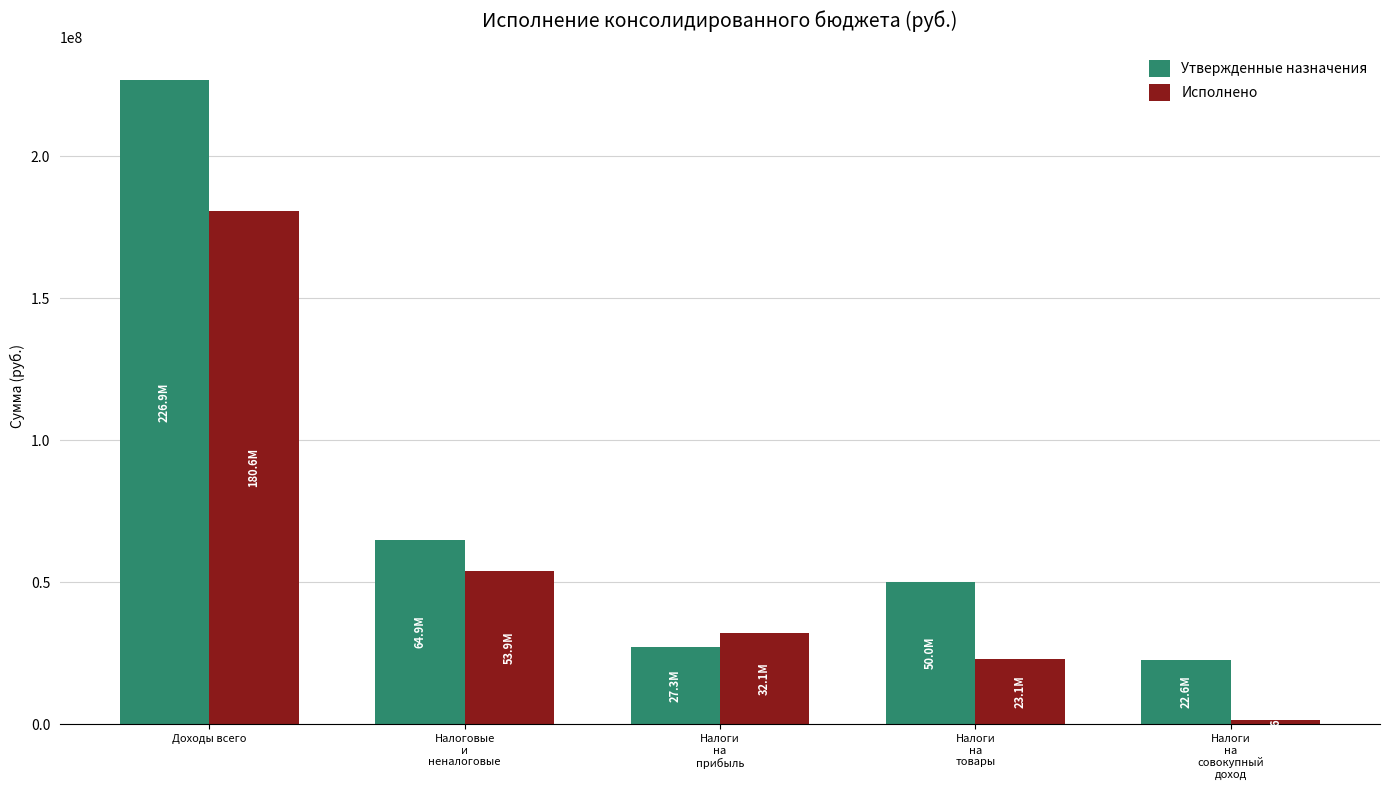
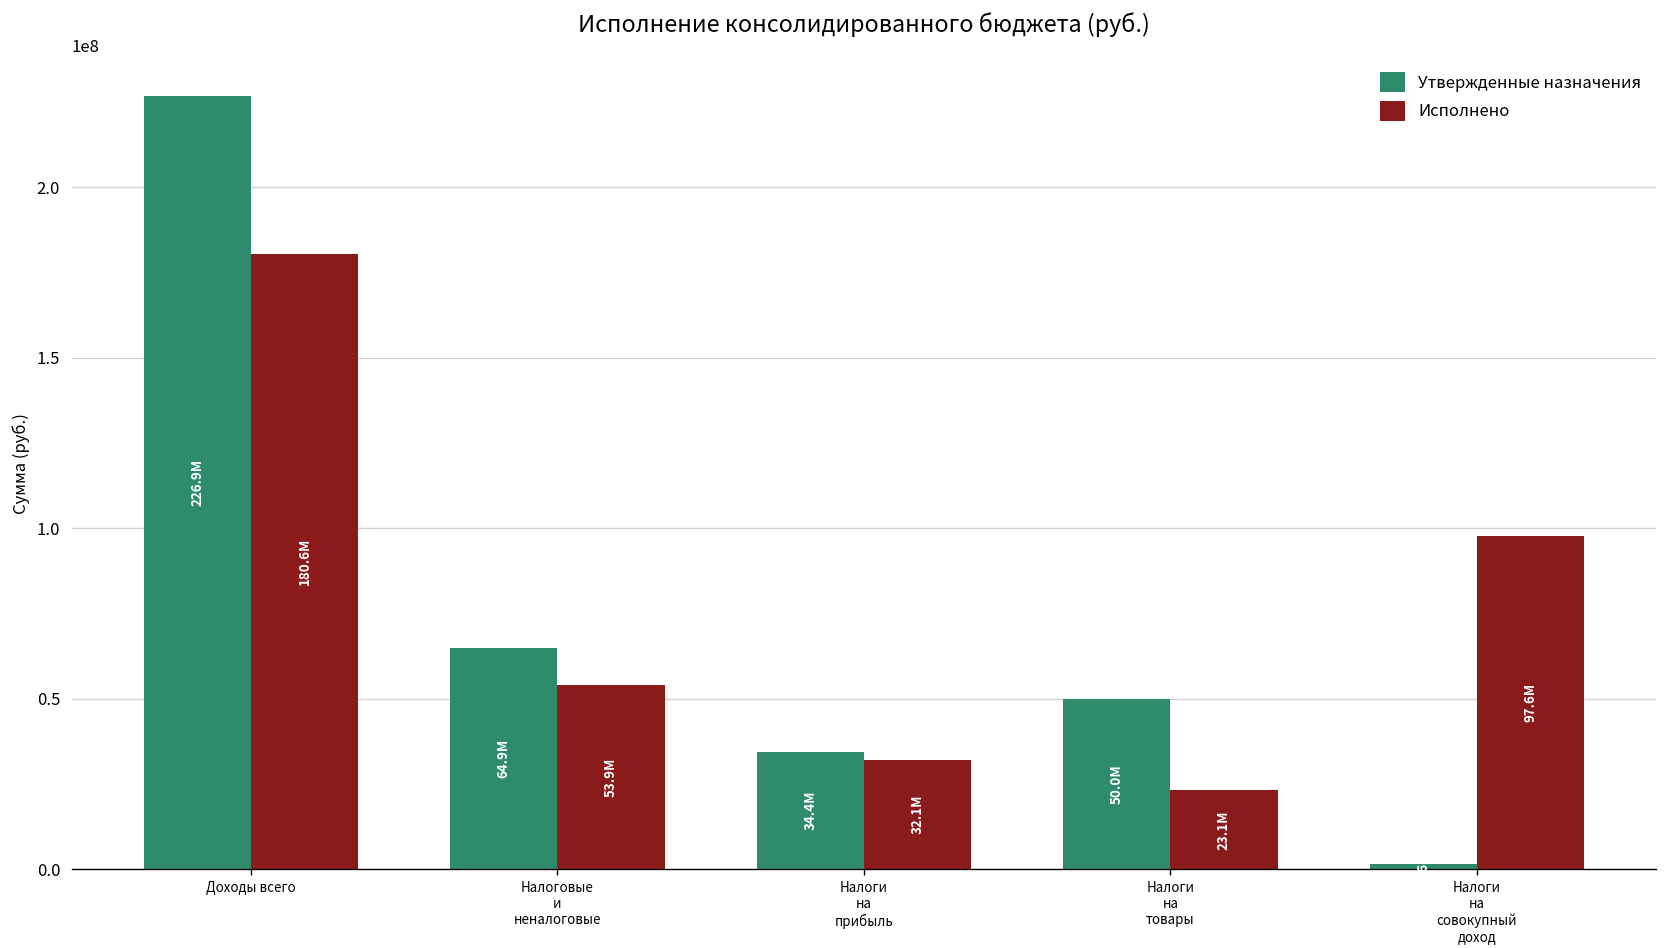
Утвержденные назначения, Налоги на прибыль: 27.3M -> 34.4M
Утвержденные назначения, Налоги на совокупный доход: 23000000 -> 2000000
Исполнено, Налоги на совокупный доход: 2000000 -> 98000000
